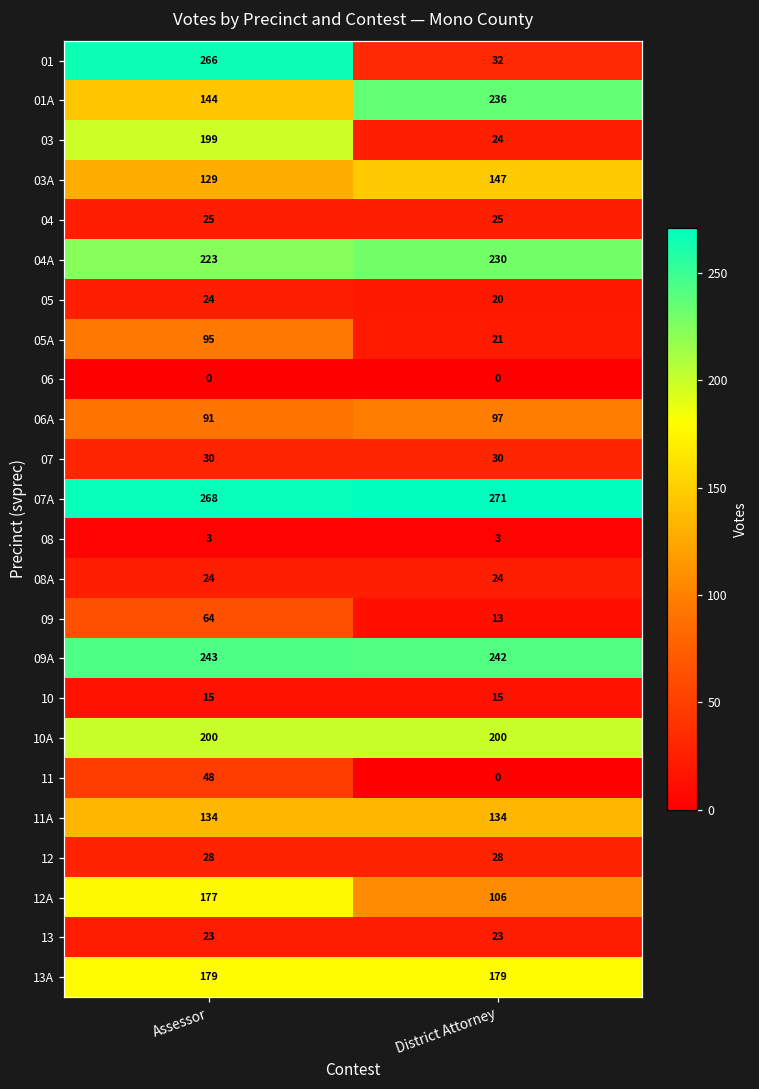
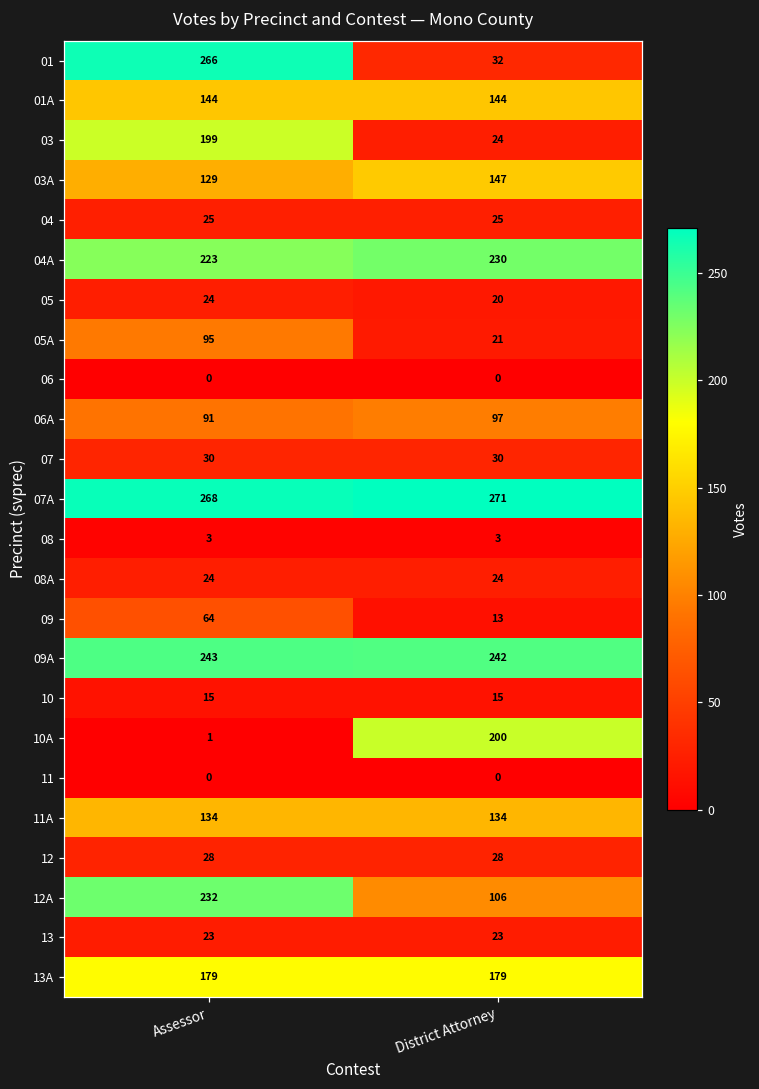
01A, District Attorney: 236 -> 144
10A, Assessor: 200 -> 1
11, Assessor: 48 -> 0
12A, Assessor: 177 -> 232
